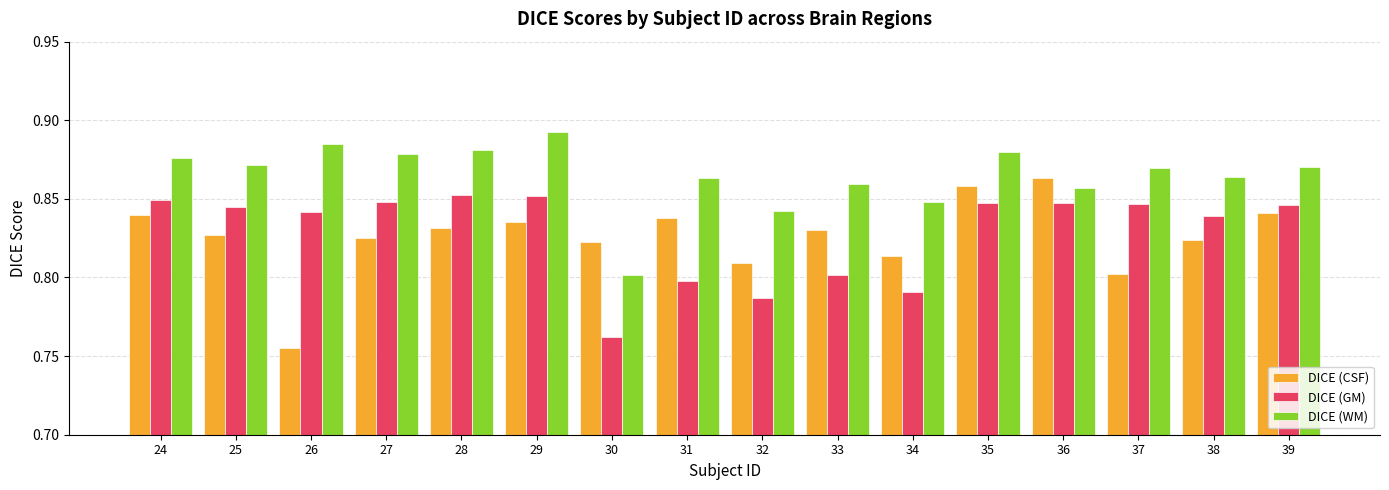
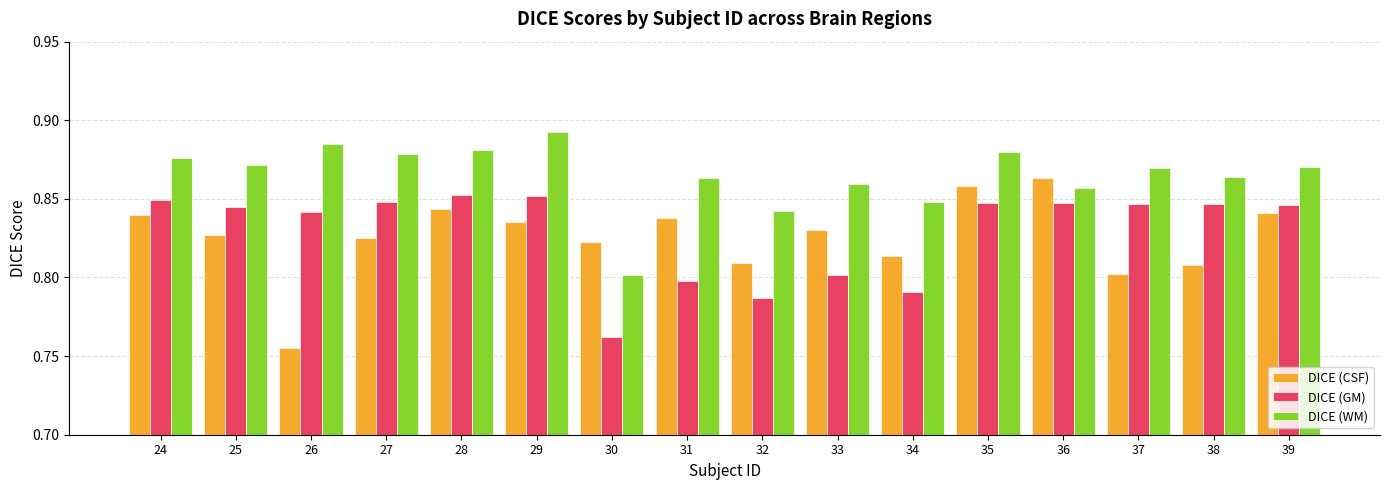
DICE (CSF), 28: 0.832 -> 0.843
DICE (CSF), 38: 0.824 -> 0.808
DICE (GM), 38: 0.839 -> 0.847
